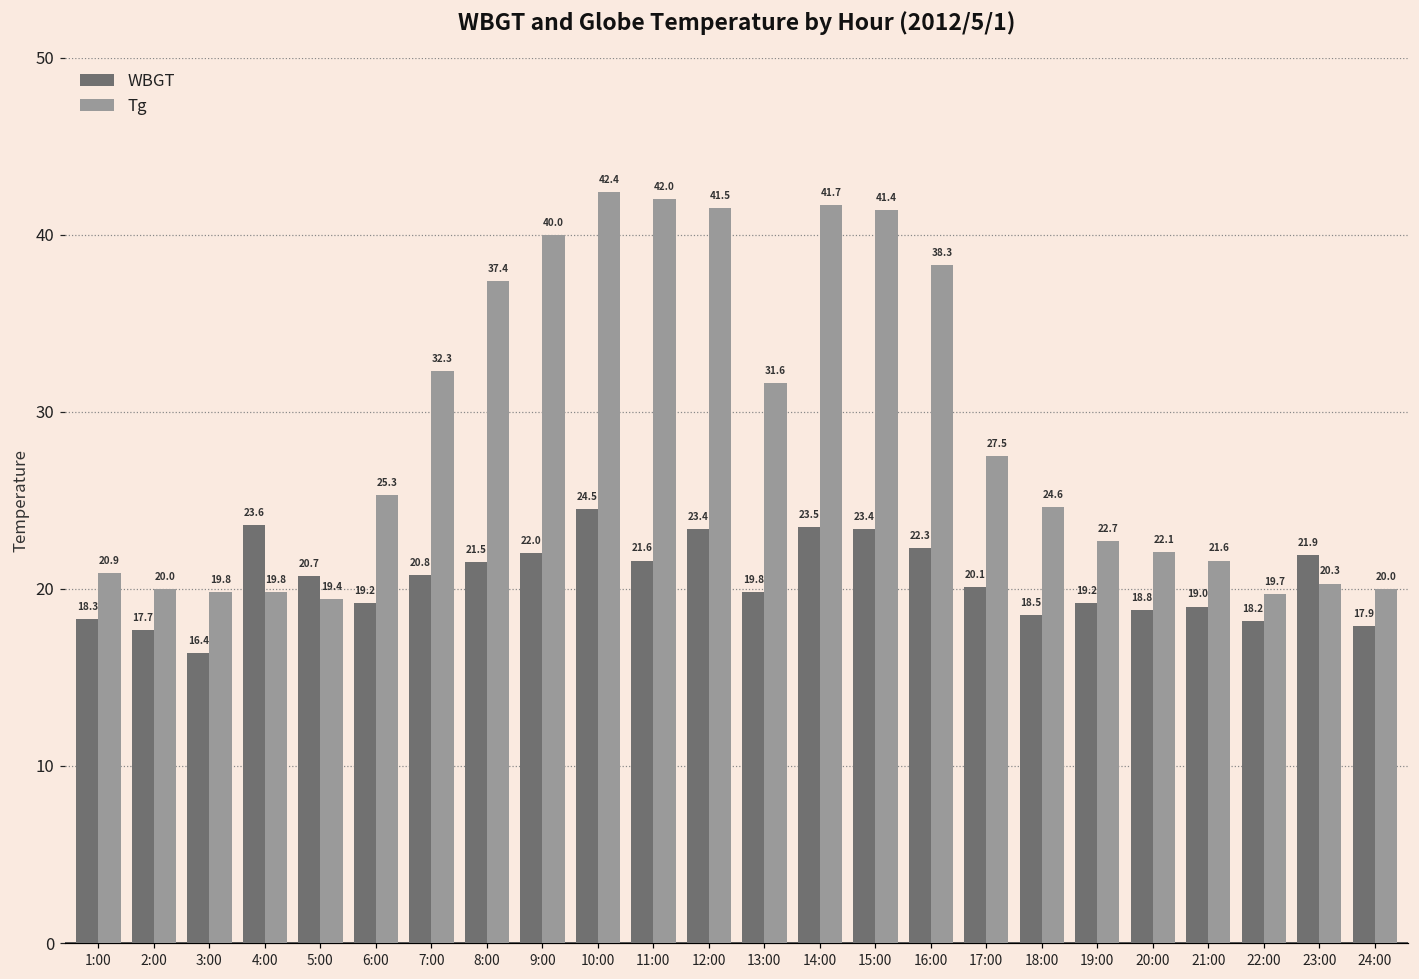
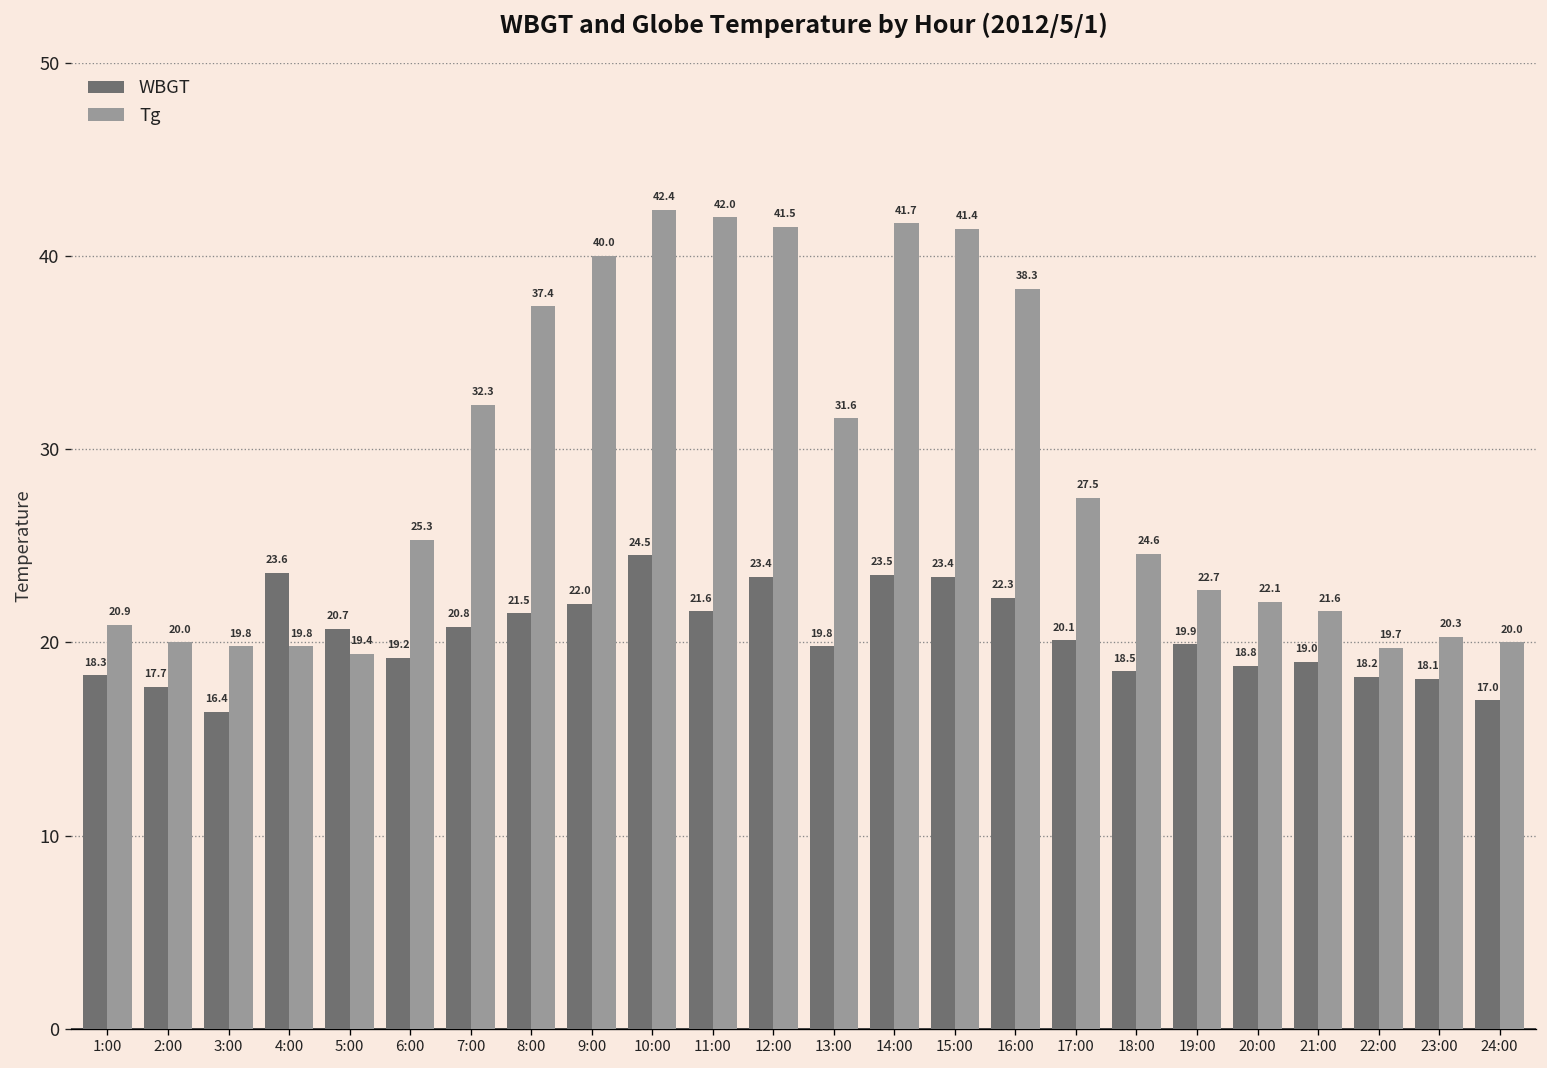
WBGT, 19:00: 19.2 -> 19.9
WBGT, 23:00: 21.9 -> 18.1
WBGT, 24:00: 17.9 -> 17.0
